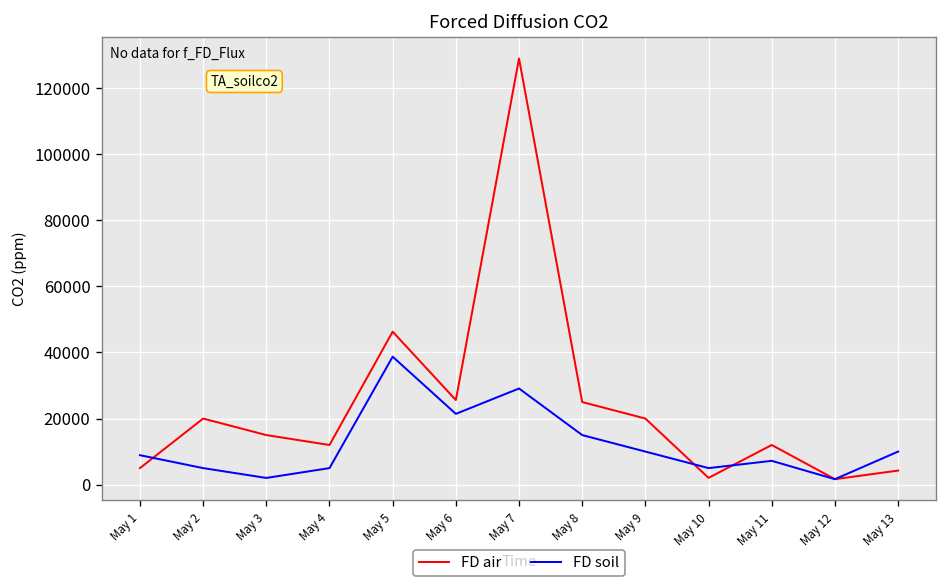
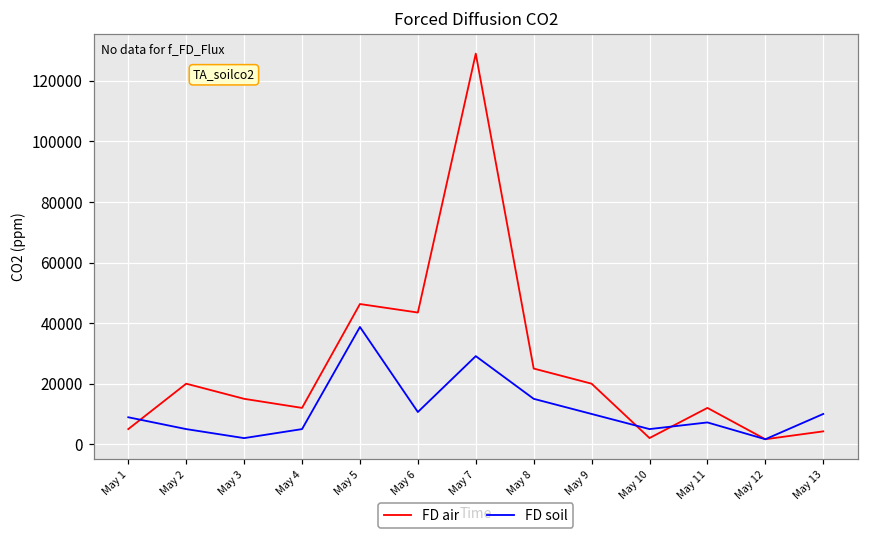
FD air, May 6: 26000 -> 43000
FD soil, May 6: 21000 -> 11000
